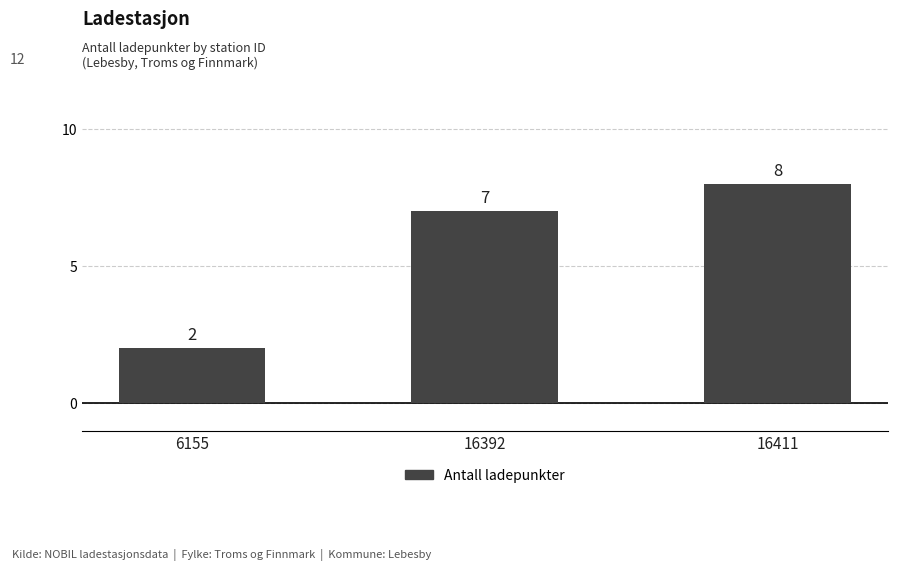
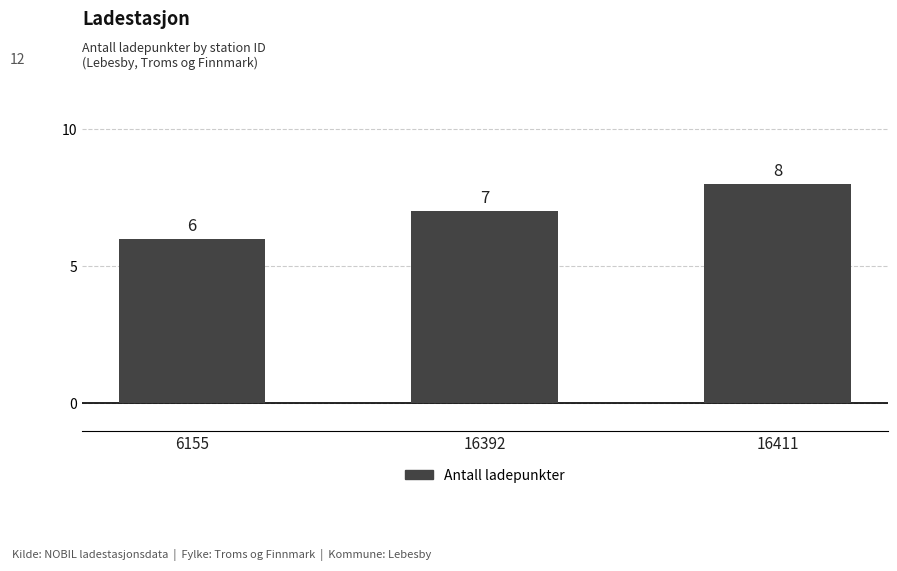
6155: 2 -> 6
